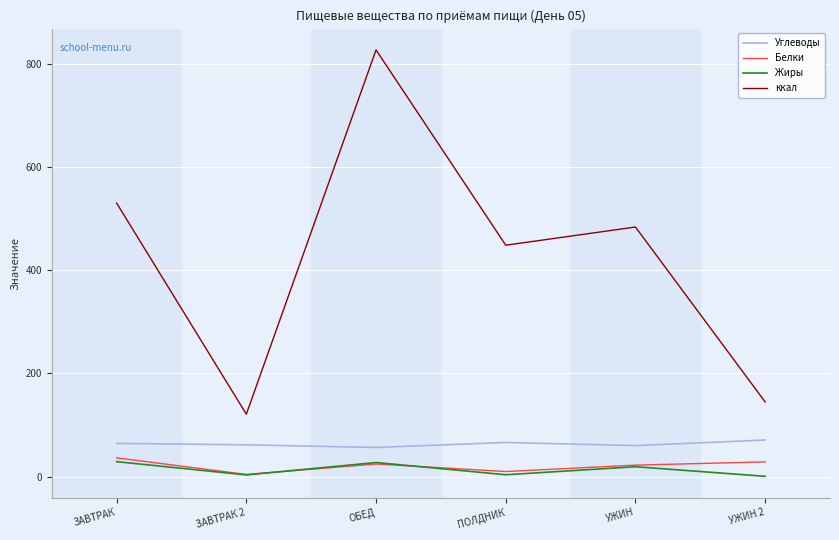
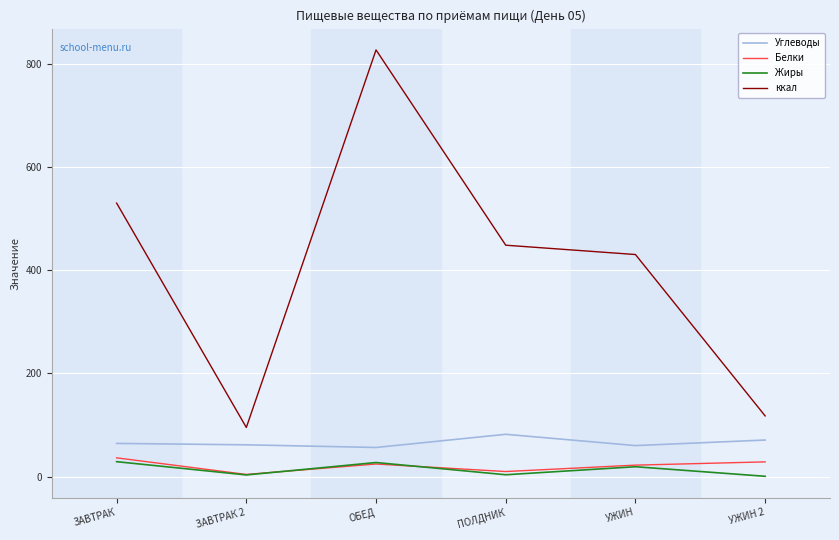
ккал, ЗАВТРАК 2: 120 -> 100
Углеводы, ПОЛДНИК: 70 -> 80
ккал, УЖИН: 480 -> 430
ккал, УЖИН 2: 140 -> 120
